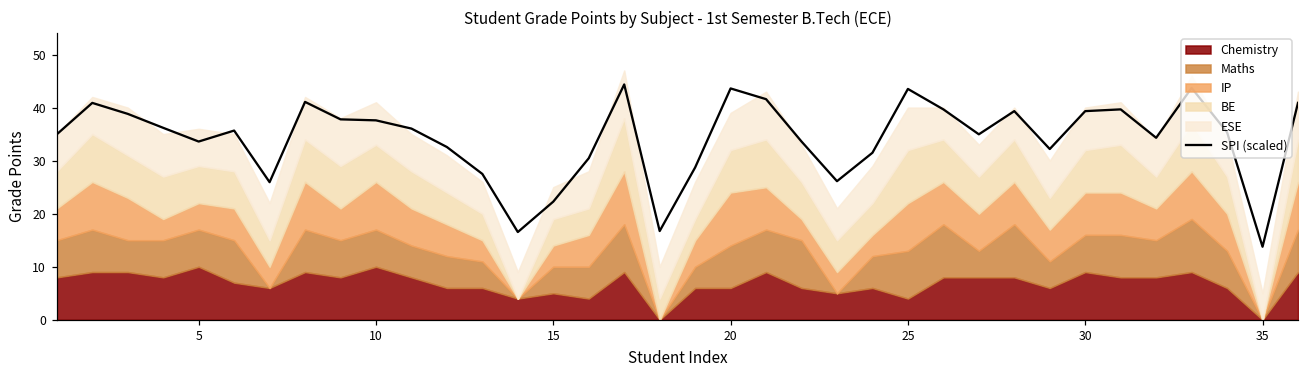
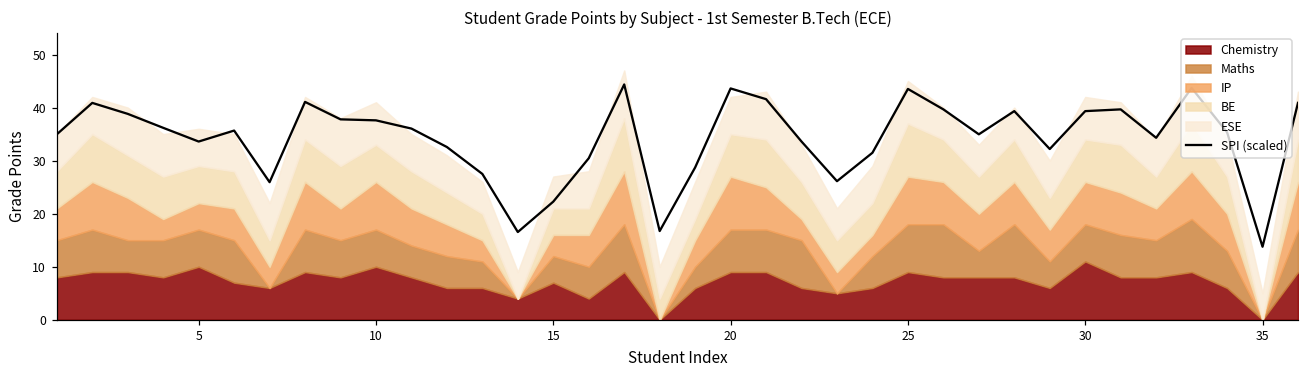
Chemistry, 15: 5 -> 7
Chemistry, 20: 6 -> 9
Chemistry, 25: 4 -> 9
Chemistry, 30: 9 -> 11
